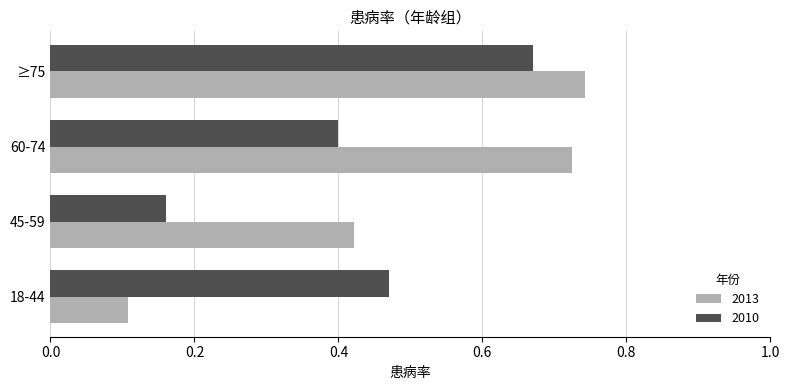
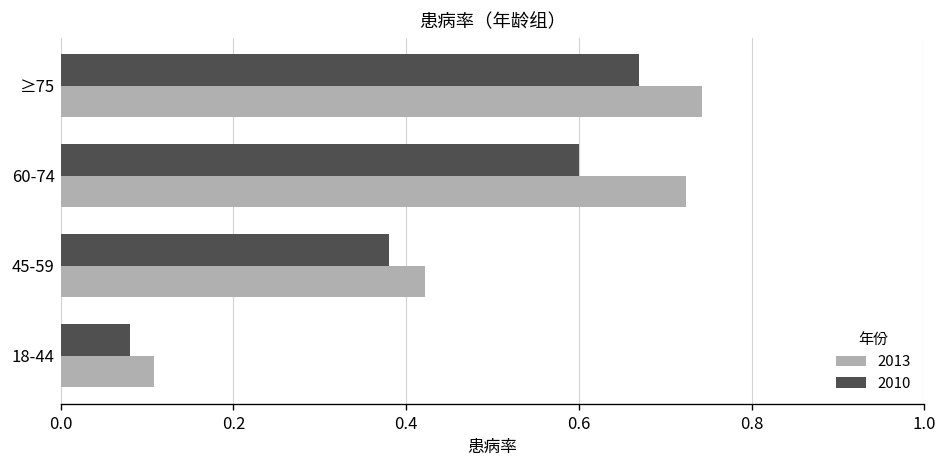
2010, 60-74: 0.4 -> 0.6
2010, 45-59: 0.16 -> 0.38
2010, 18-44: 0.47 -> 0.08
